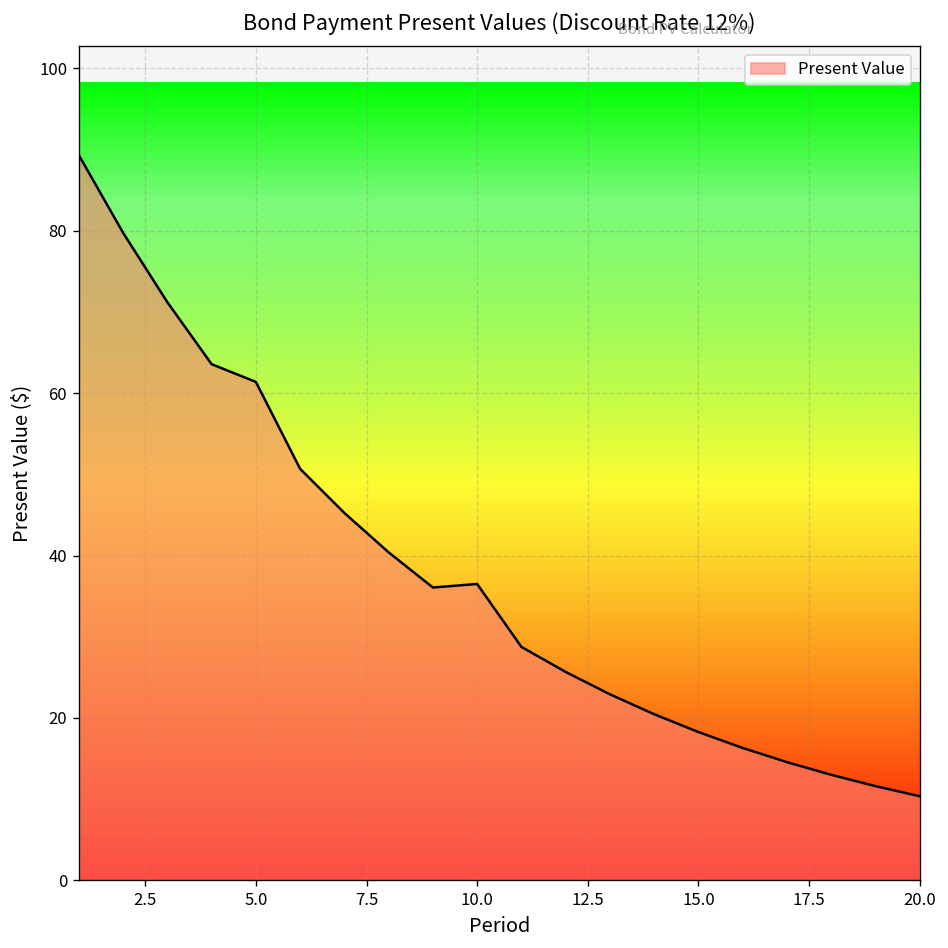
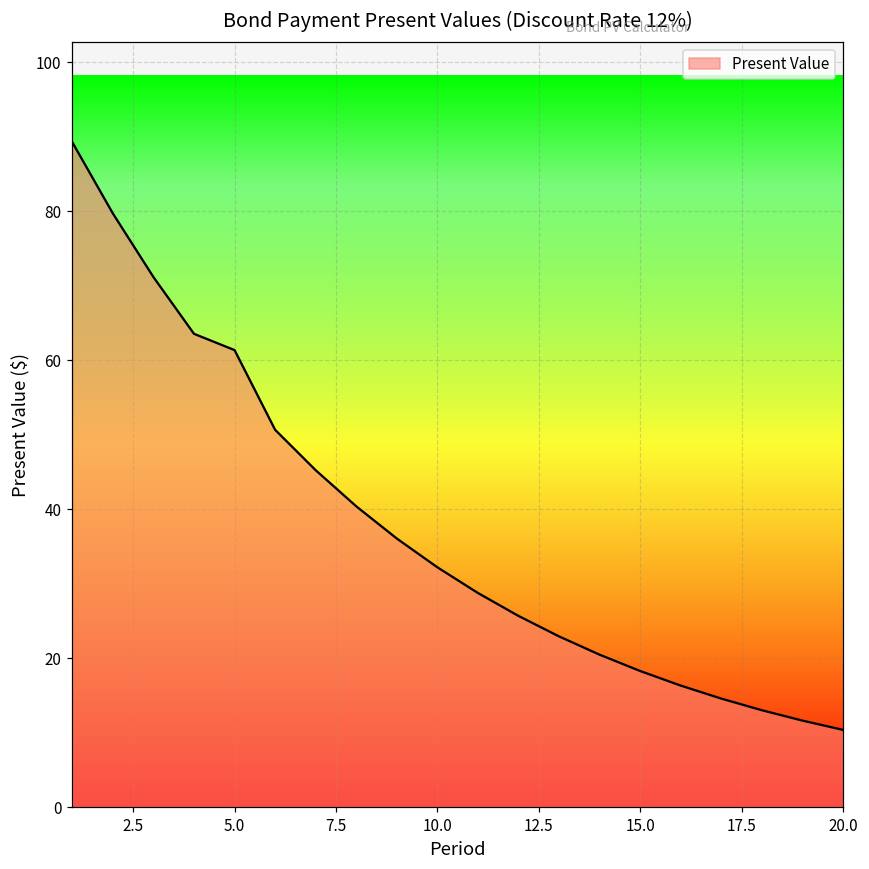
10.0: 36 -> 32
